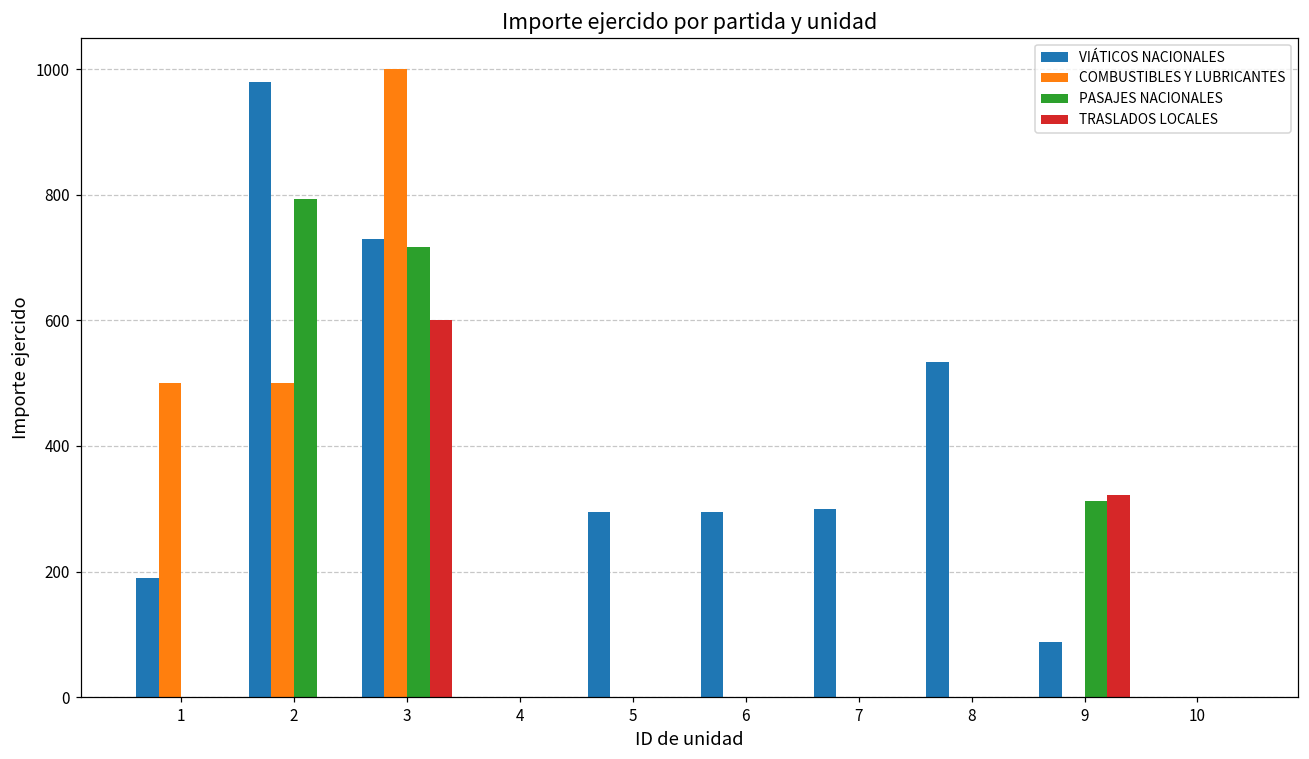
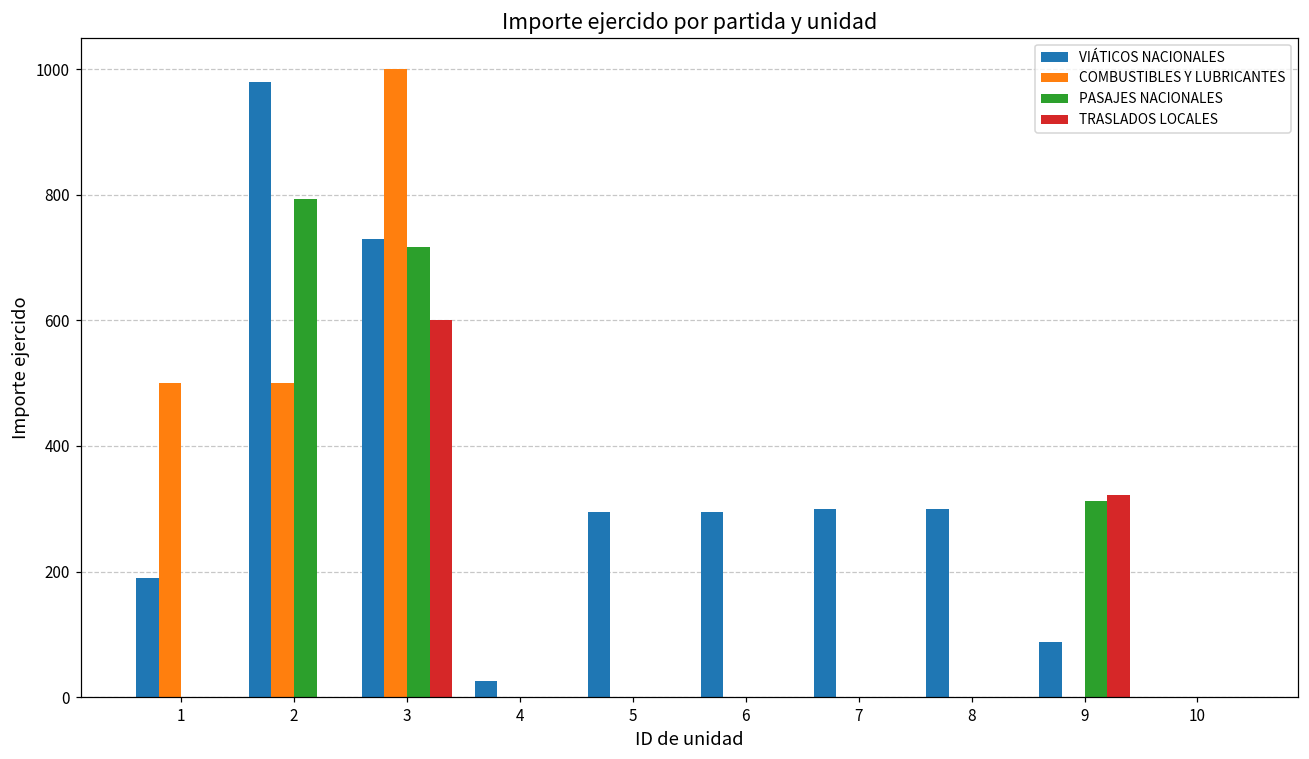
VIÁTICOS NACIONALES, 4: 0 -> 30
VIÁTICOS NACIONALES, 8: 530 -> 300
